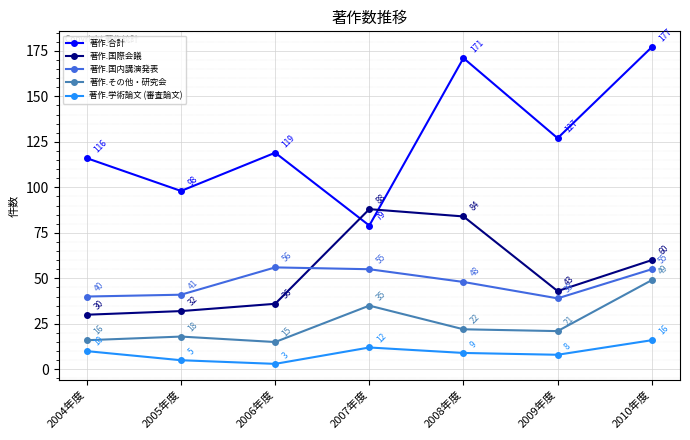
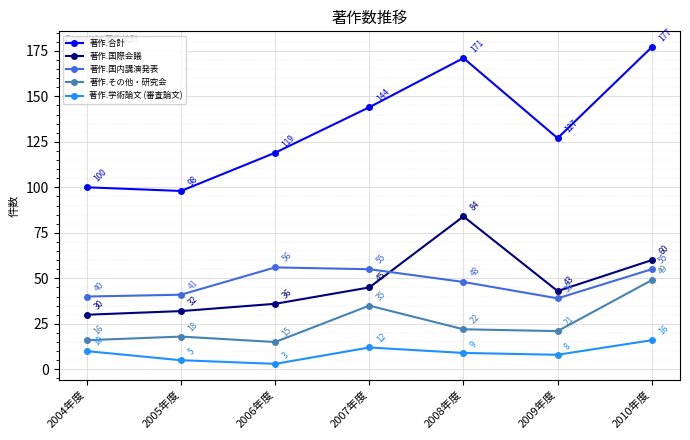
著作.合計, 2004年度: 116 -> 100
著作.合計, 2007年度: 79 -> 144
著作.国際会議, 2007年度: 88 -> 45
